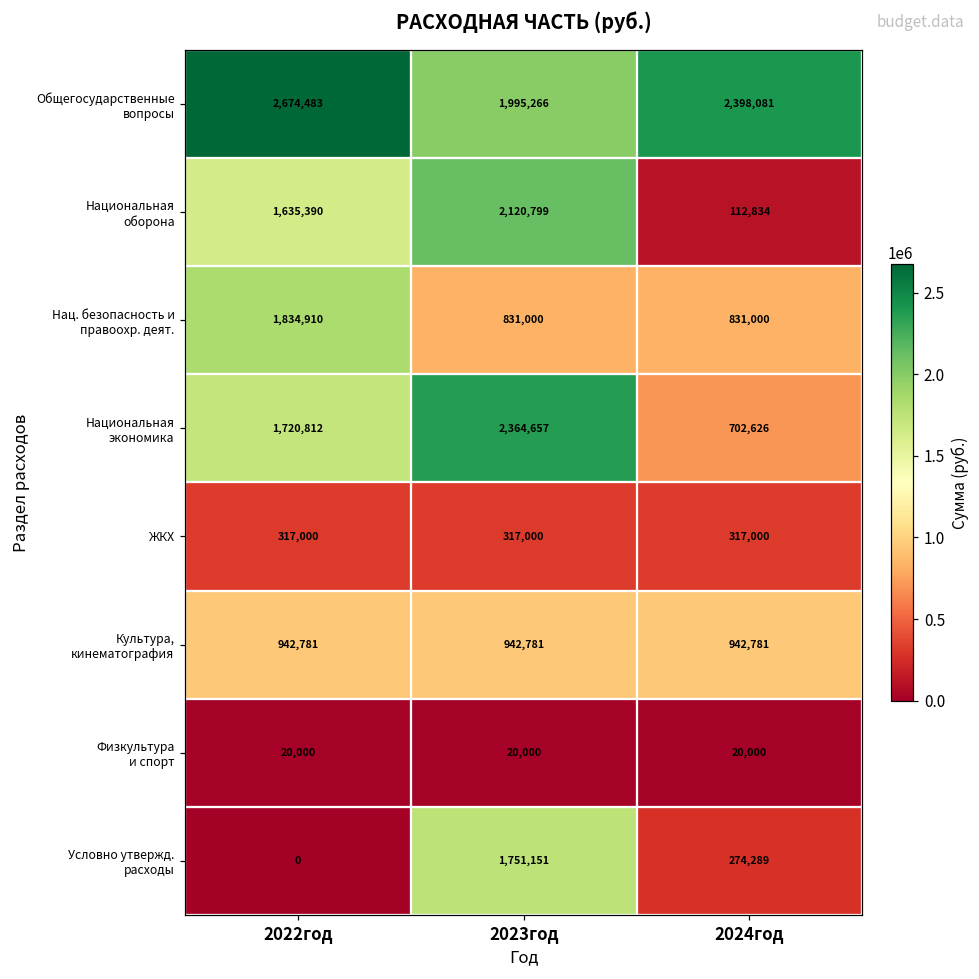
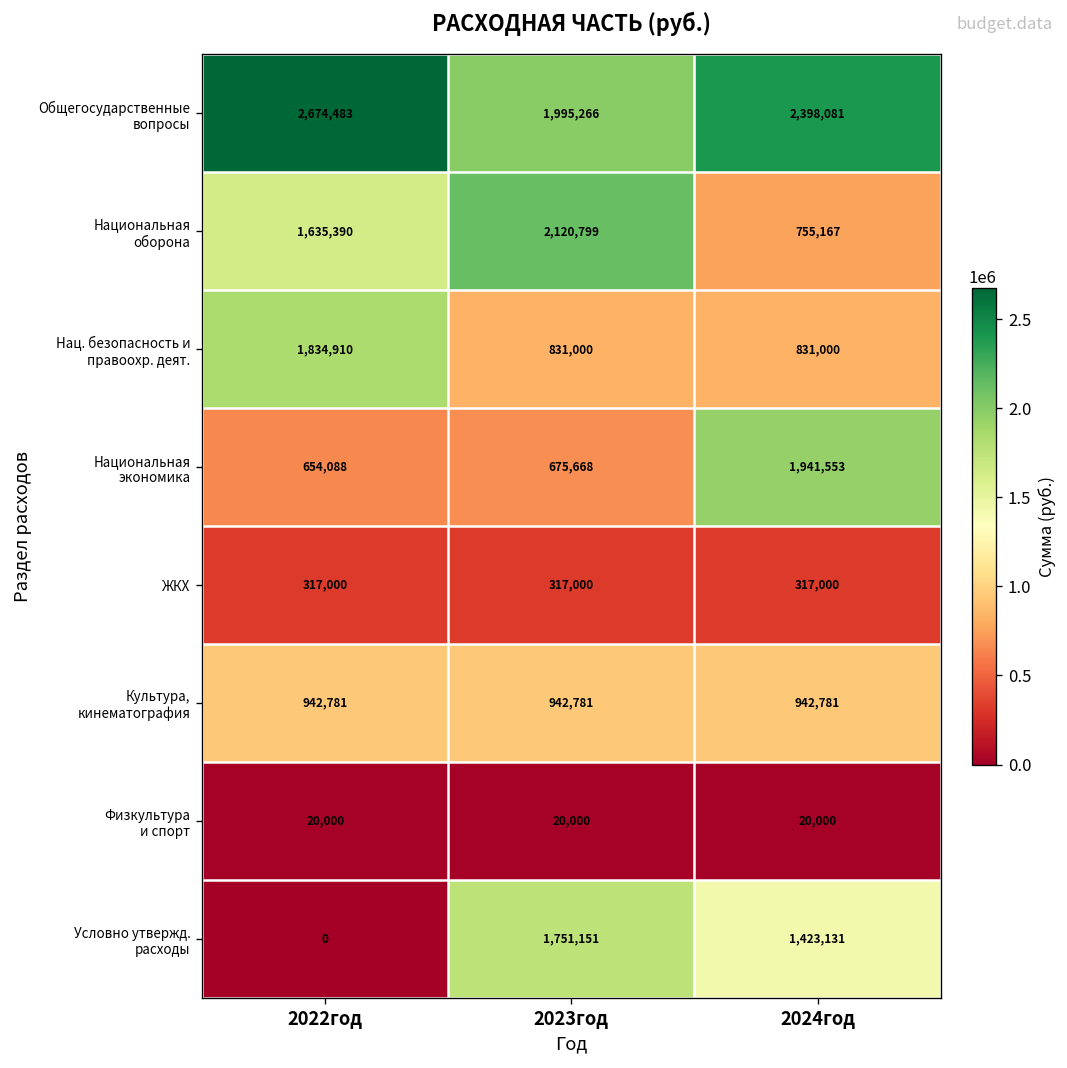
Национальная оборона, 2024год: 112,834 -> 755,167
Национальная экономика, 2022год: 1,720,812 -> 654,088
Национальная экономика, 2023год: 2,364,657 -> 675,668
Национальная экономика, 2024год: 702,626 -> 1,941,553
Условно утвержд. расходы, 2024год: 274,289 -> 1,423,131
